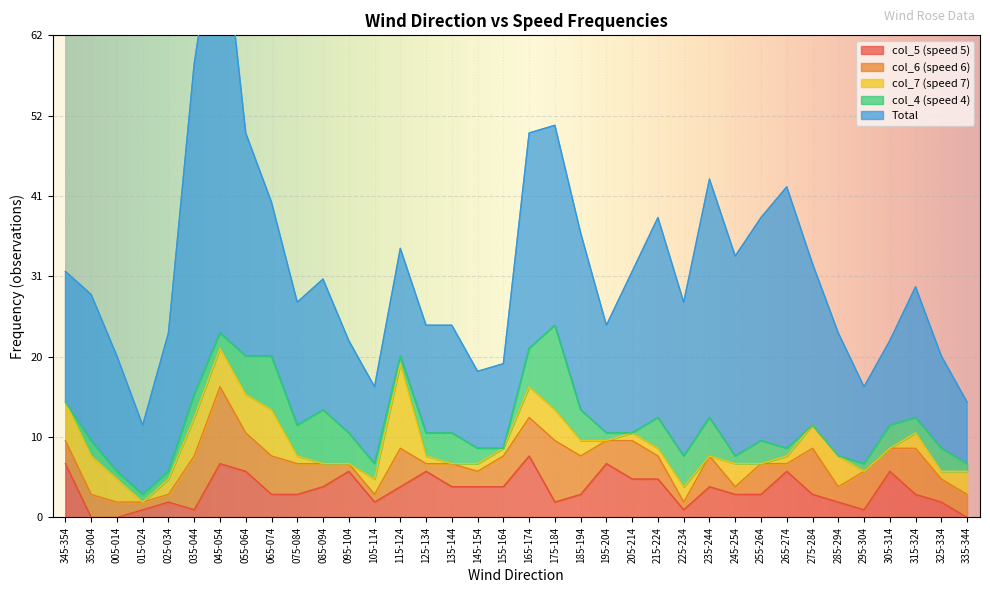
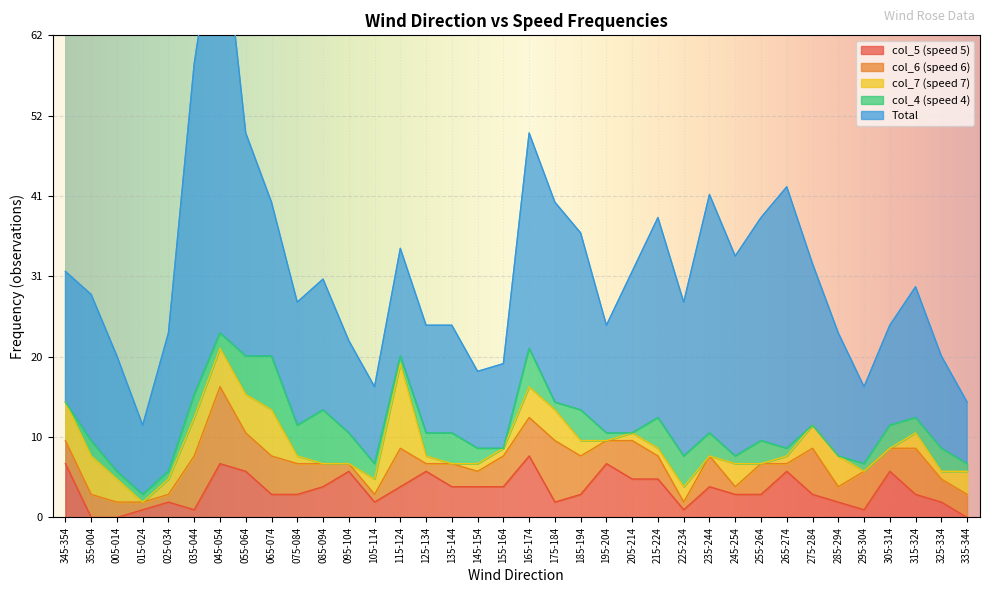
col_4 (speed 4), 175-184: 11 -> 1
col_4 (speed 4), 235-244: 5 -> 3
Total, 305-314: 11 -> 13
